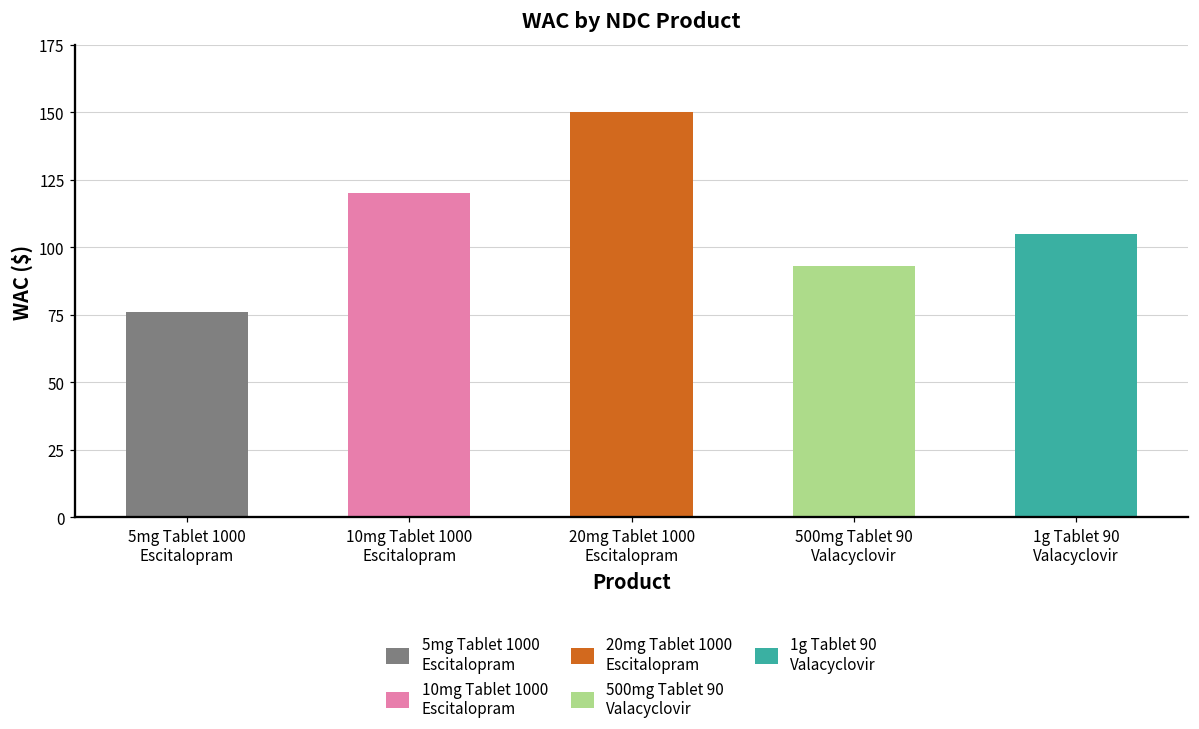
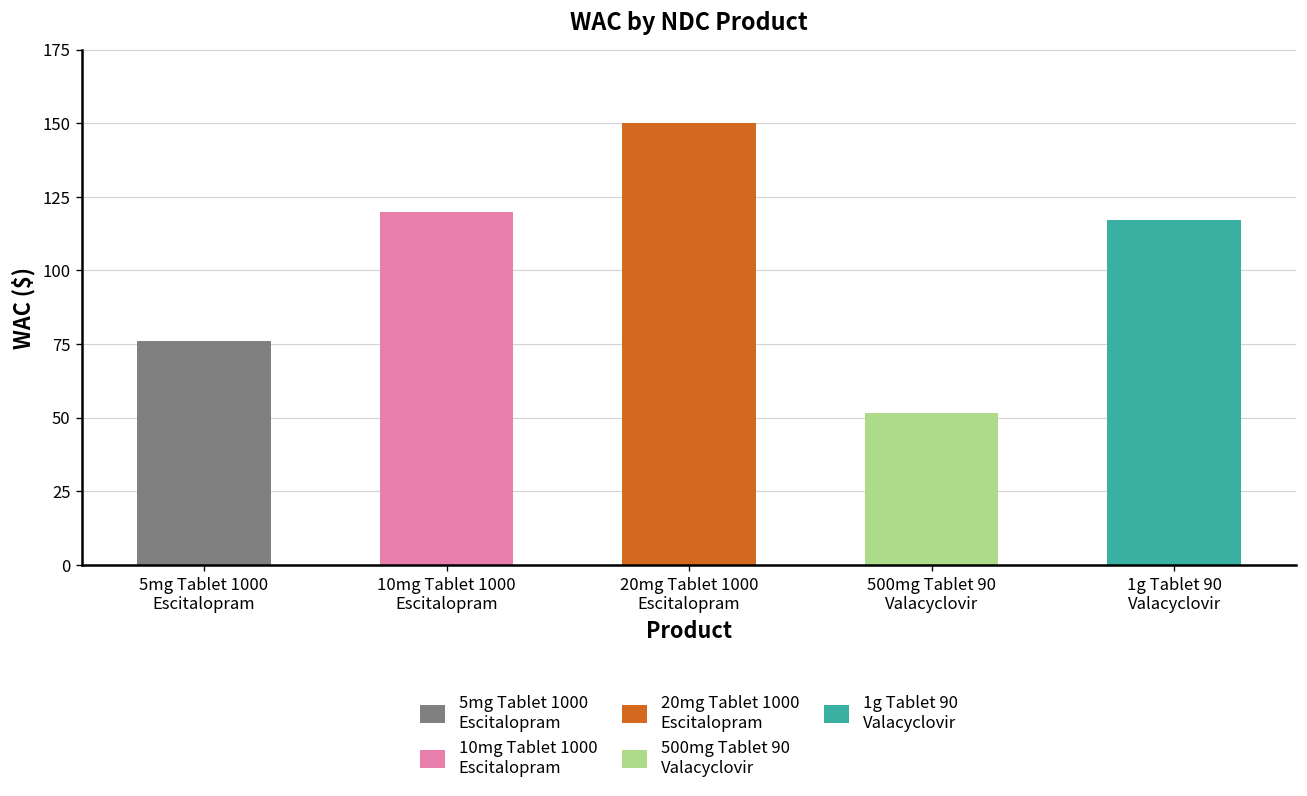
500mg Tablet 90 Valacyclovir: 93 -> 52
1g Tablet 90 Valacyclovir: 105 -> 117
